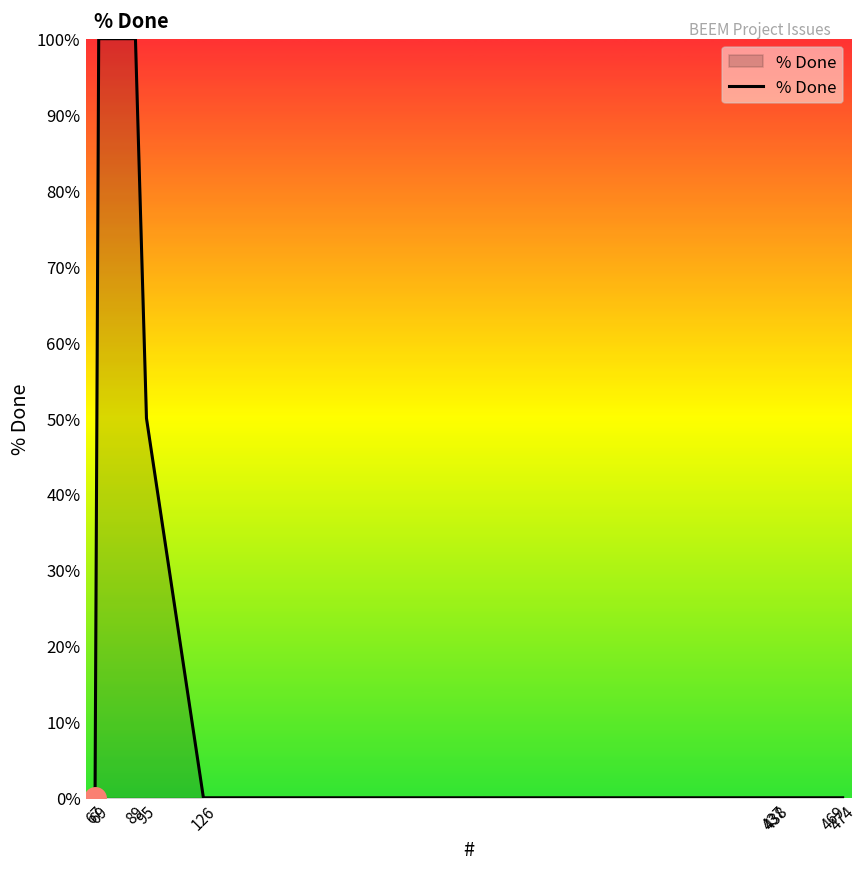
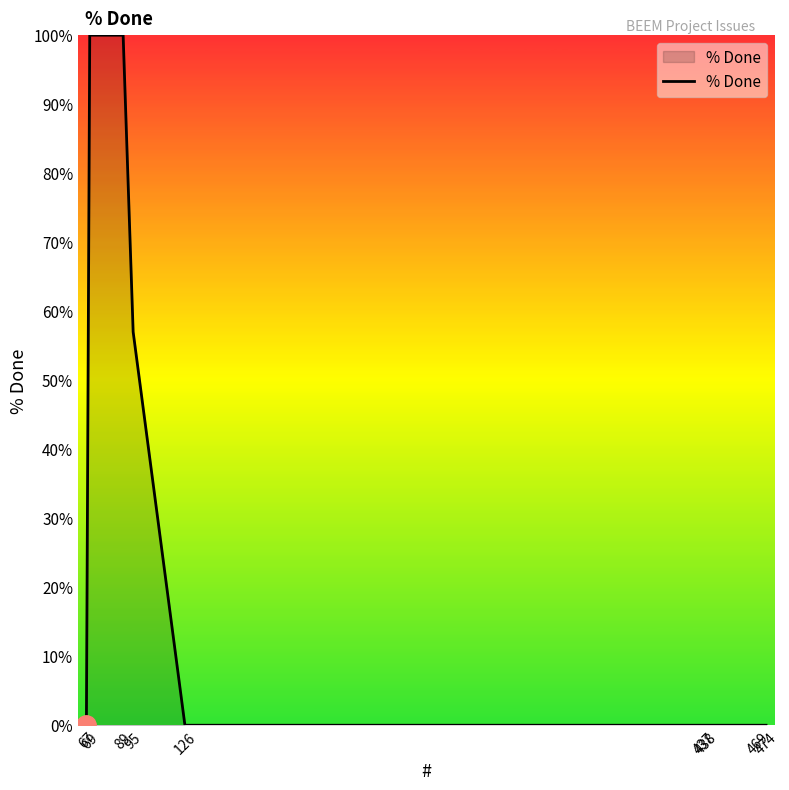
% Done, 95: 50% -> 57%
